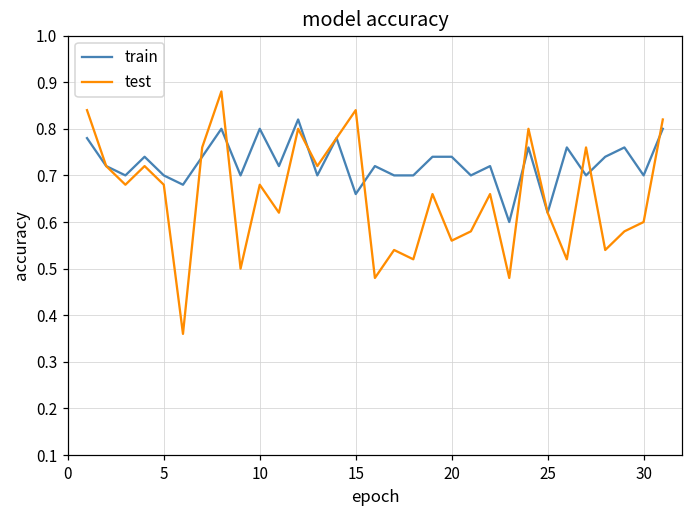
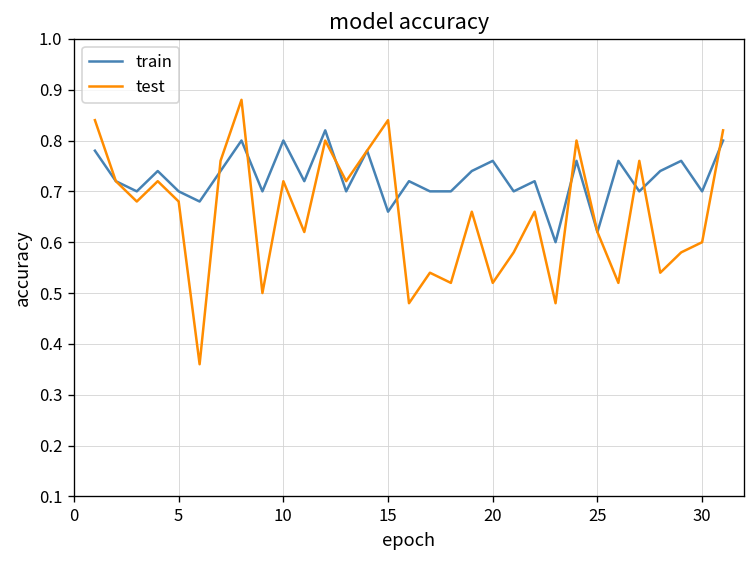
test, 10: 0.68 -> 0.72
train, 20: 0.74 -> 0.76
test, 20: 0.56 -> 0.52
